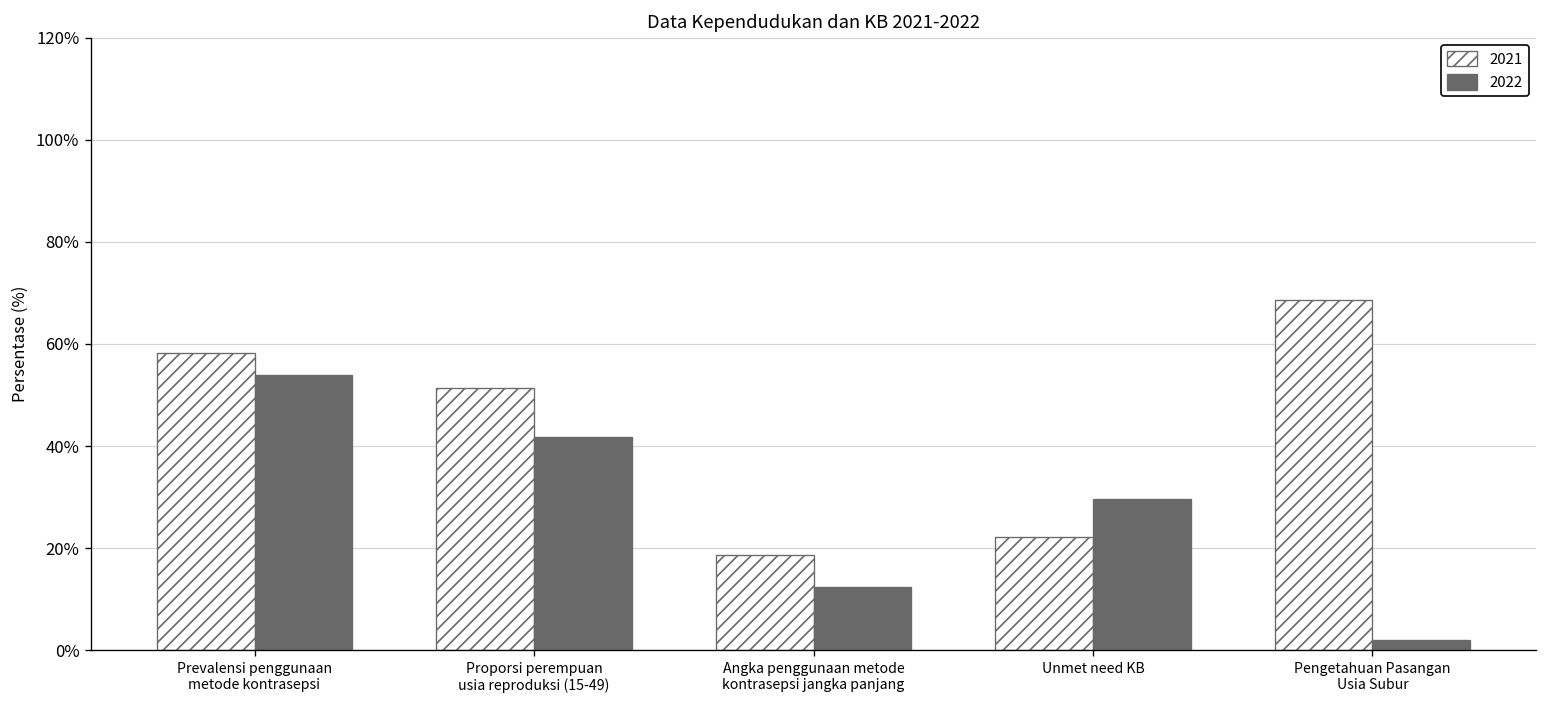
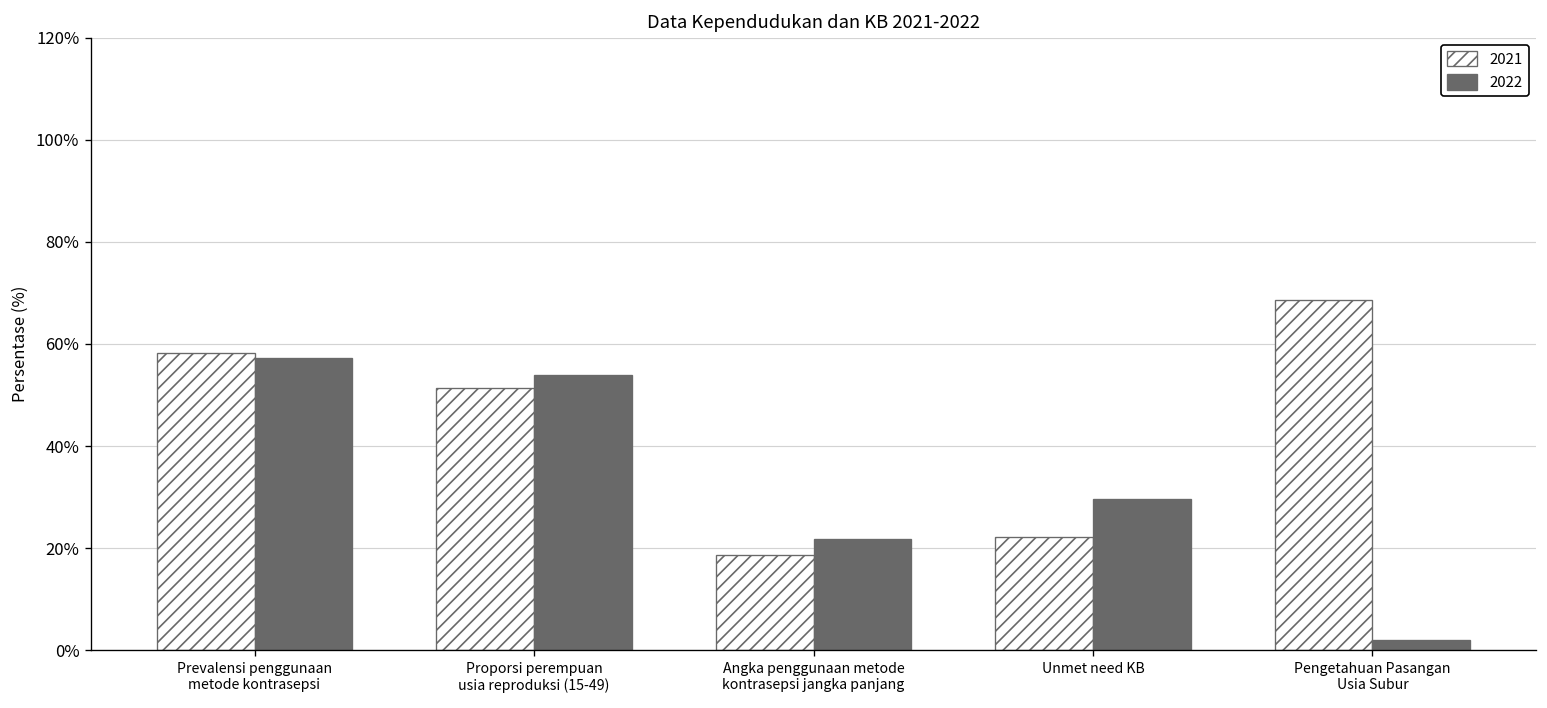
2022, Prevalensi penggunaan metode kontrasepsi: 54% -> 57%
2022, Proporsi perempuan usia reproduksi (15-49): 42% -> 54%
2022, Angka penggunaan metode kontrasepsi jangka panjang: 13% -> 22%
